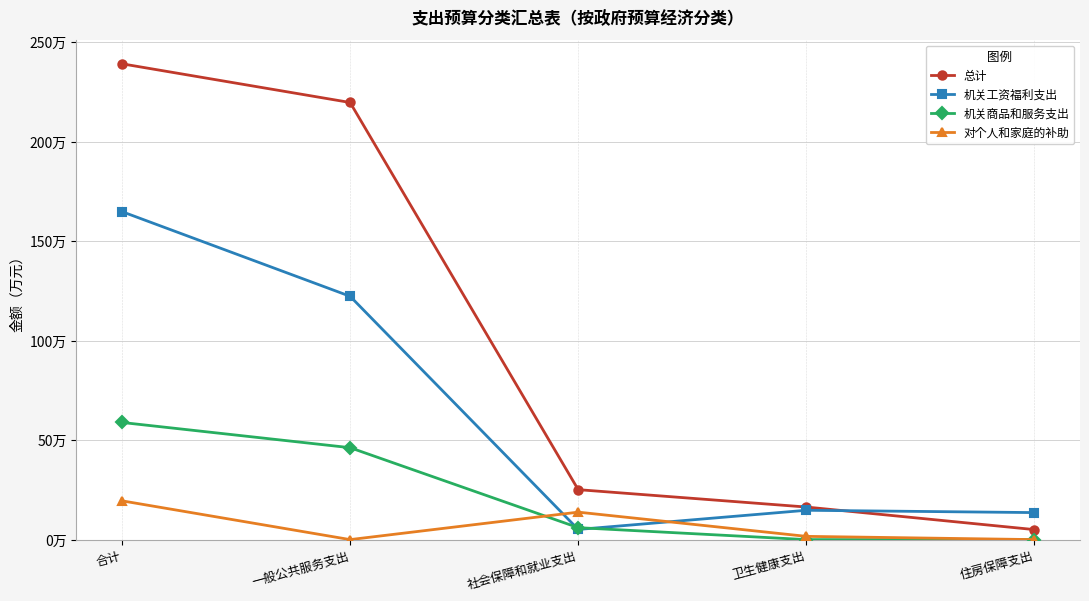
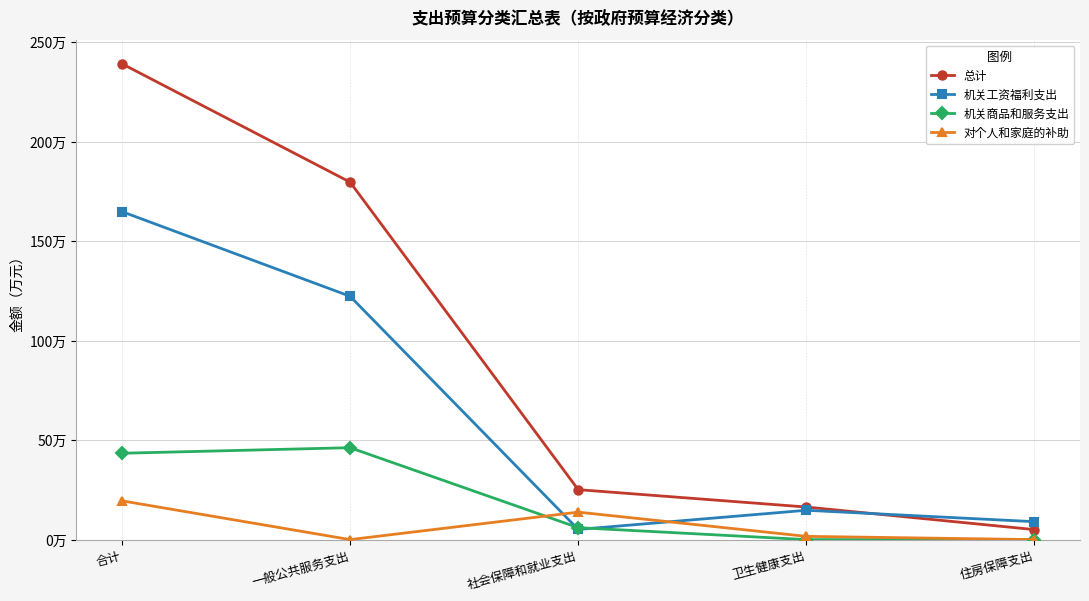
机关商品和服务支出, 合计: 59万 -> 43万
总计, 一般公共服务支出: 220万 -> 180万
机关工资福利支出, 住房保障支出: 14万 -> 9万
